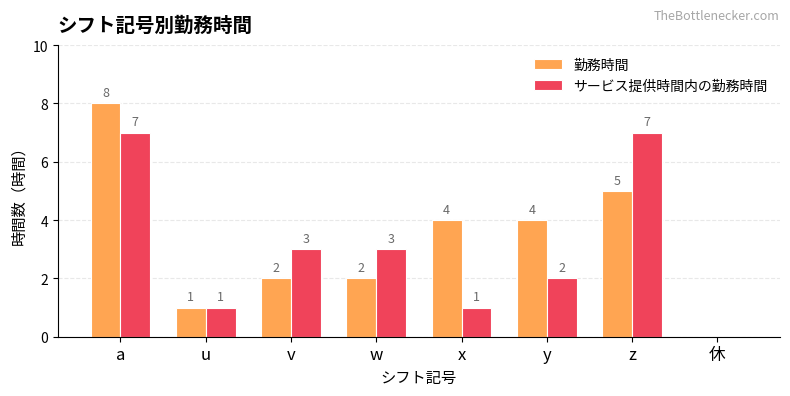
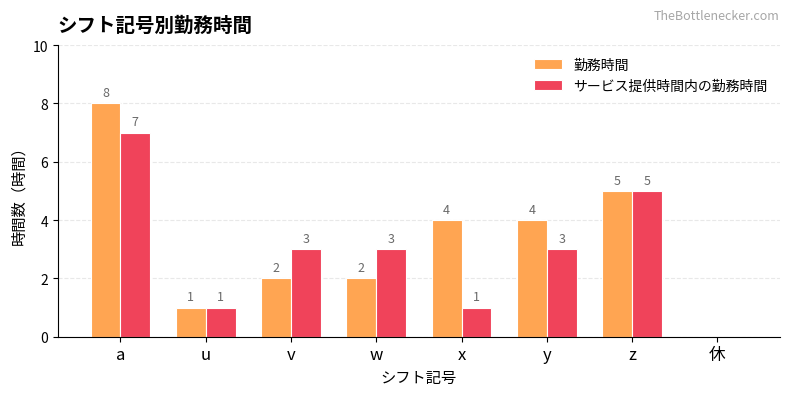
サービス提供時間内の勤務時間, y: 2 -> 3
サービス提供時間内の勤務時間, z: 7 -> 5
